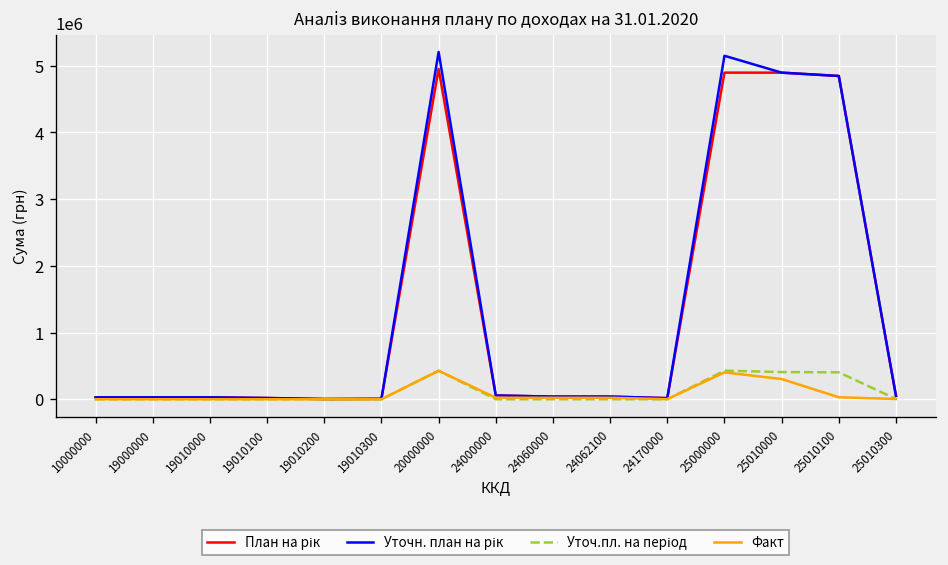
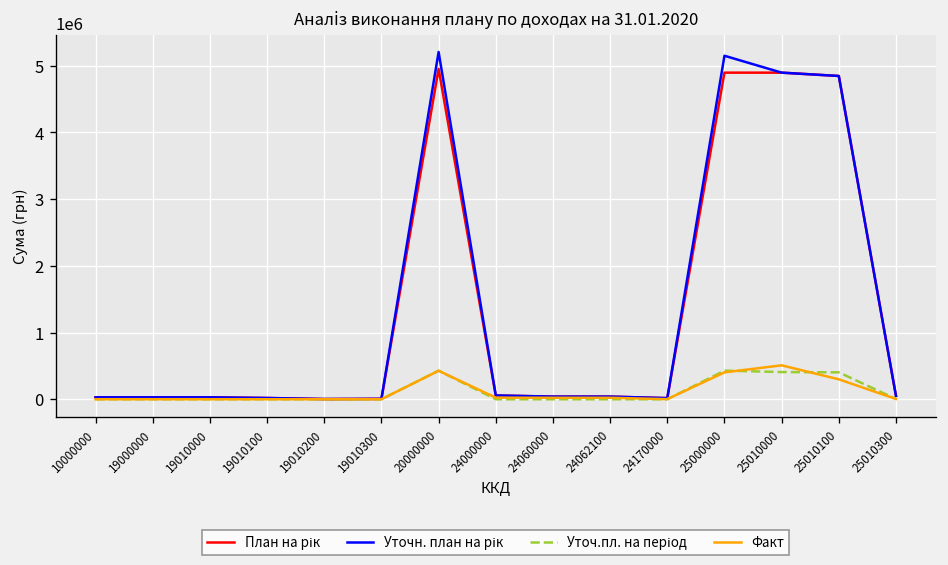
Факт, 25010000: 300000 -> 500000
Факт, 25010100: 0 -> 300000
